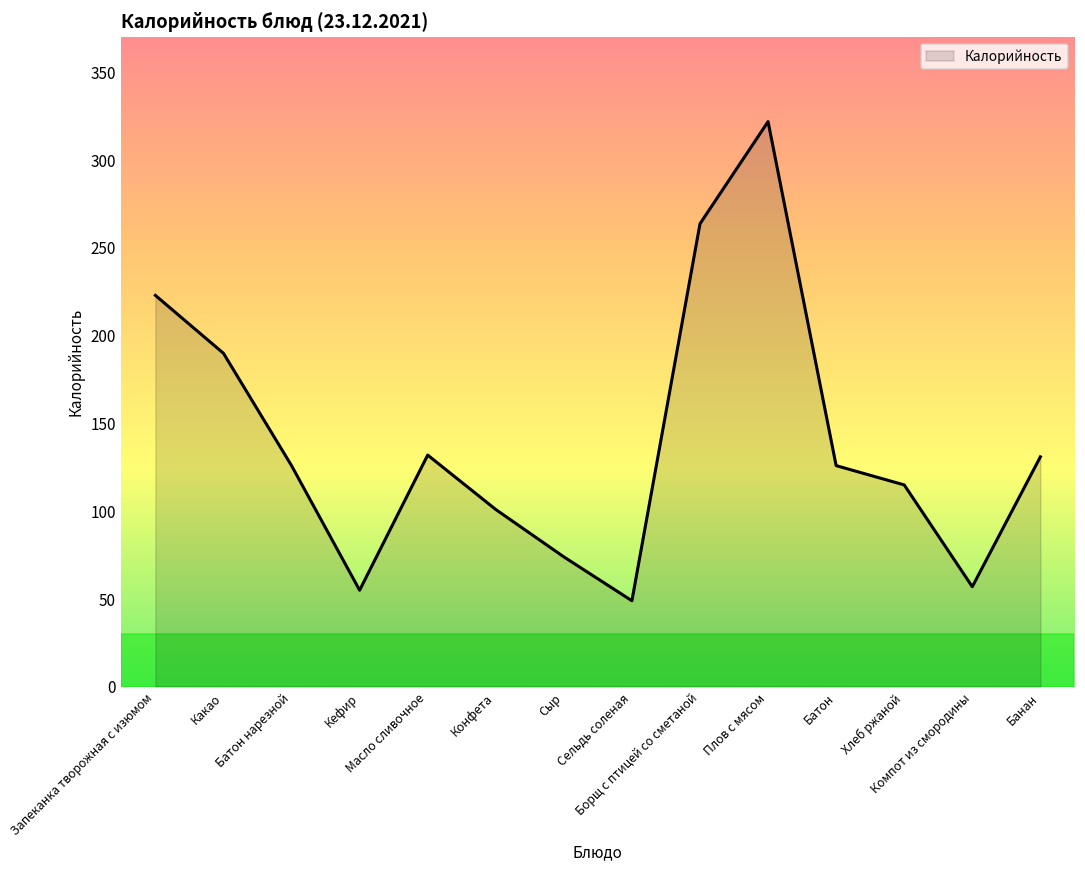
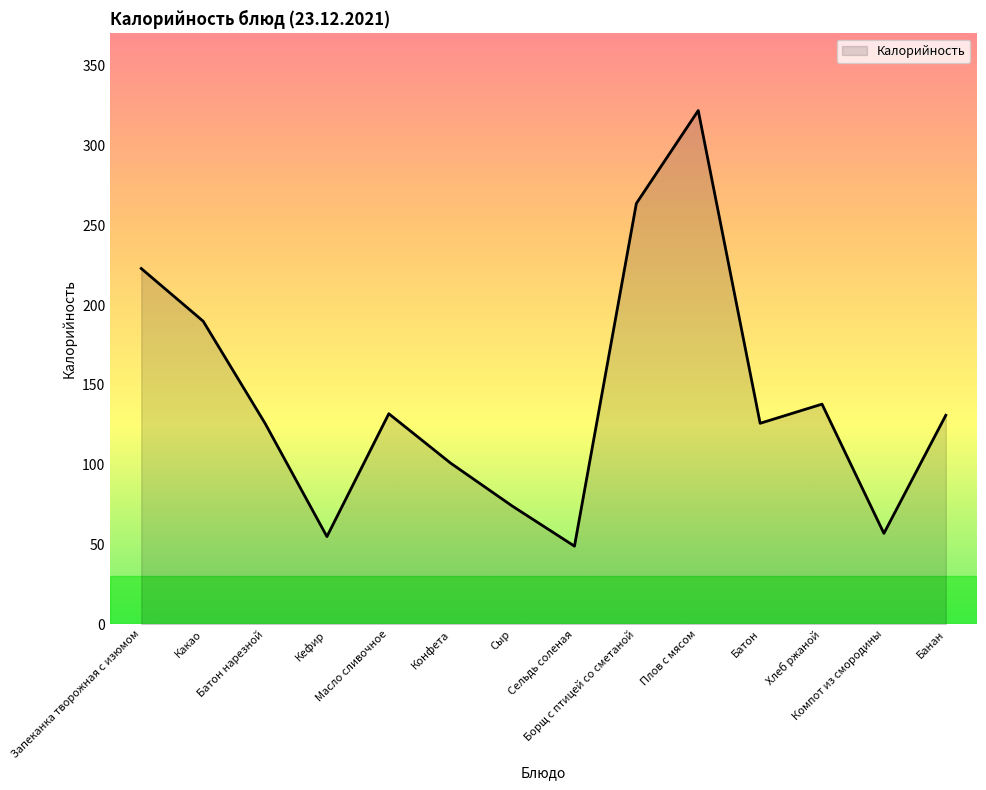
Хлеб ржаной: 115 -> 138
